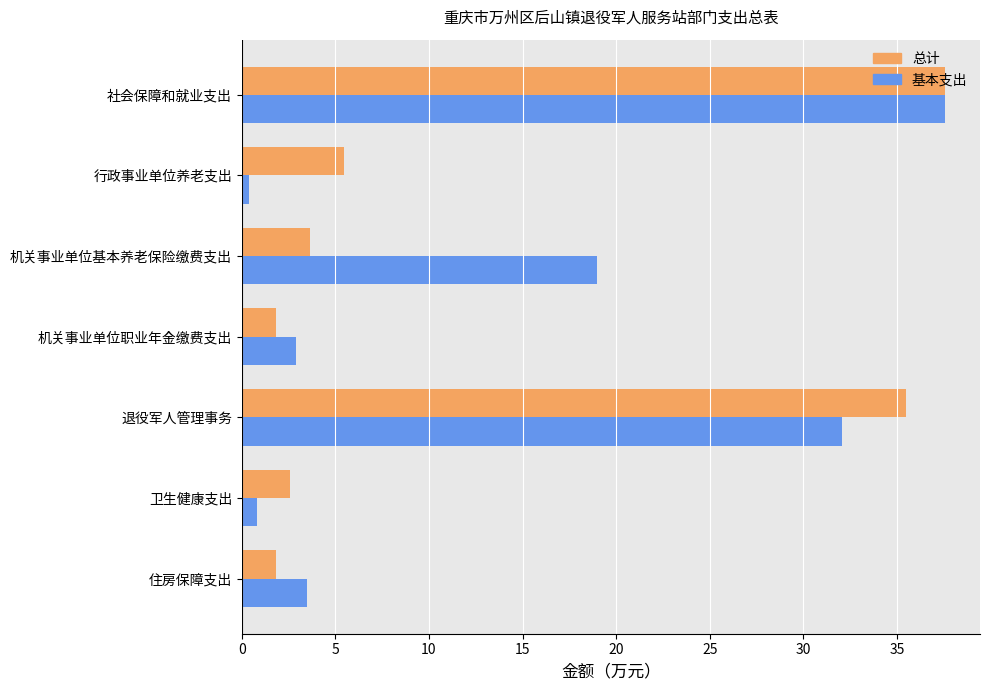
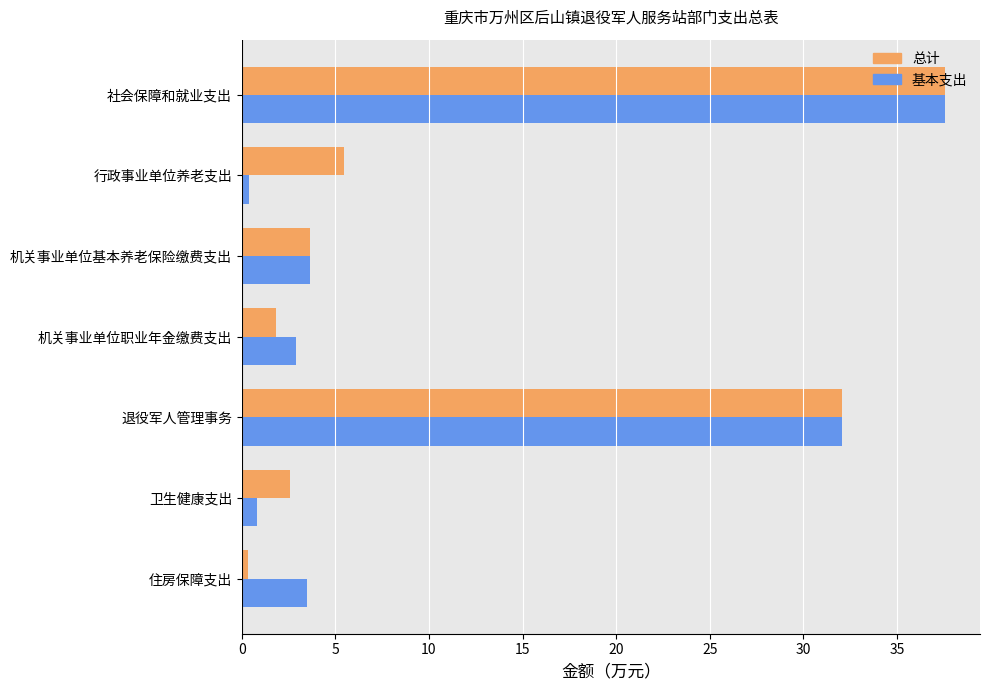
基本支出, 机关事业单位基本养老保险缴费支出: 19.0 -> 3.6
总计, 退役军人管理事务: 35.5 -> 32.0
总计, 住房保障支出: 1.8 -> 0.3
